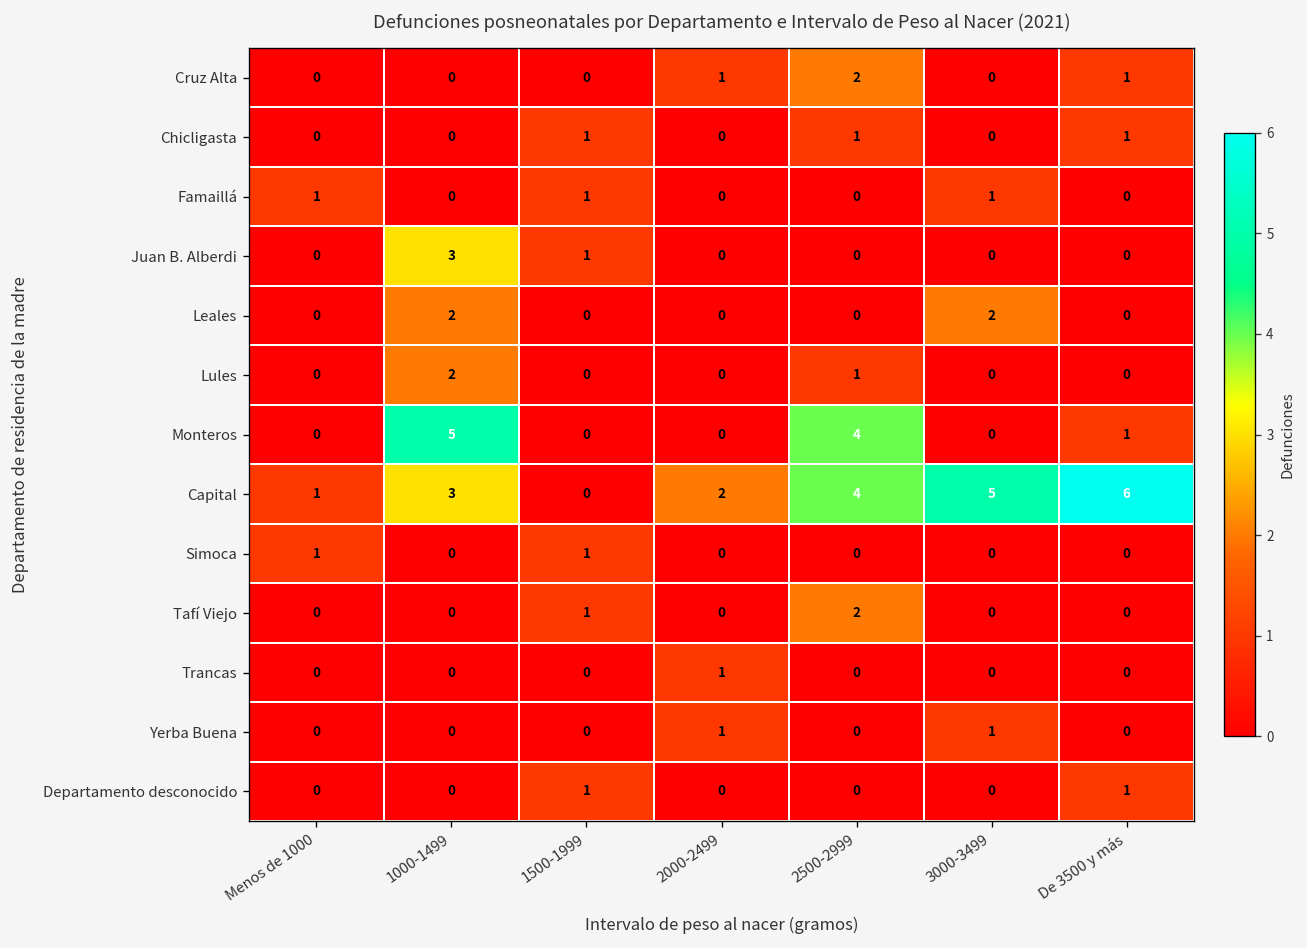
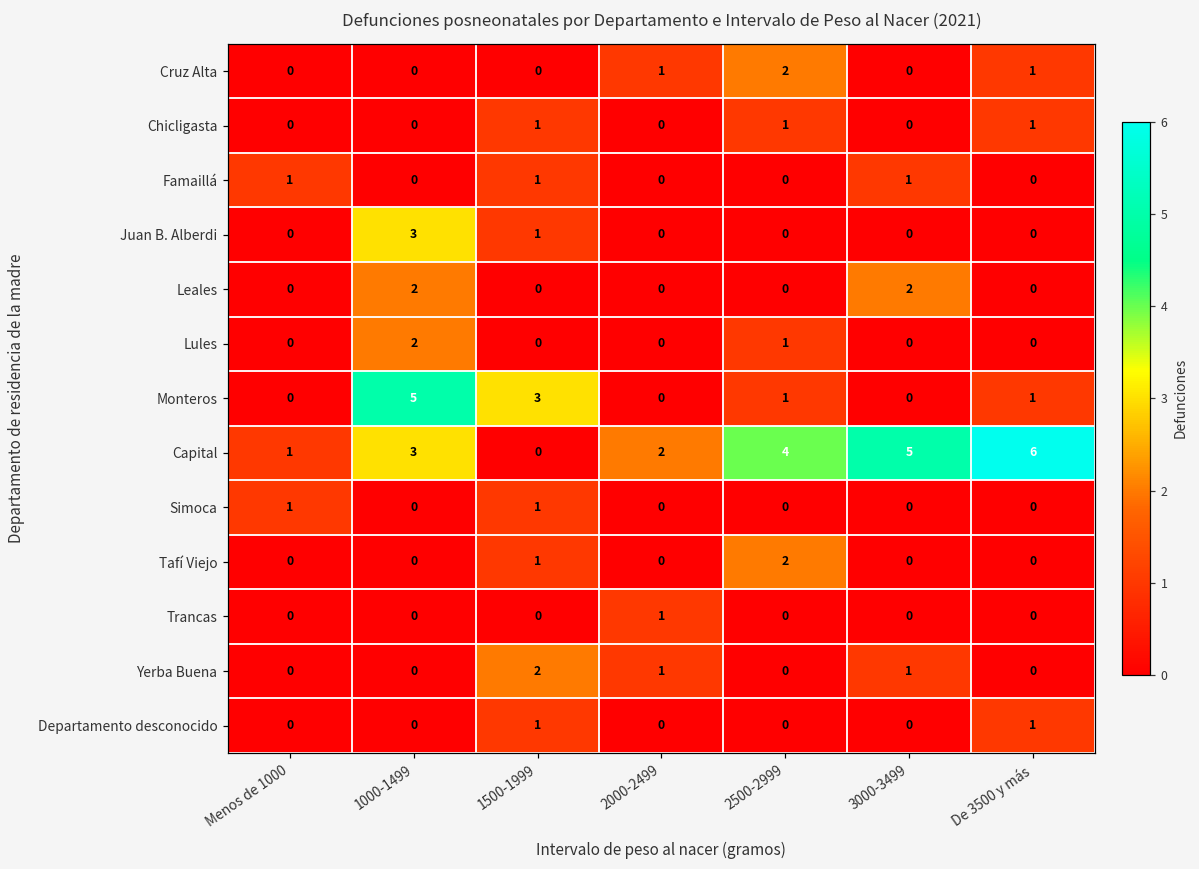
Monteros, 1500-1999: 0 -> 3
Monteros, 2500-2999: 4 -> 1
Yerba Buena, 1500-1999: 0 -> 2
